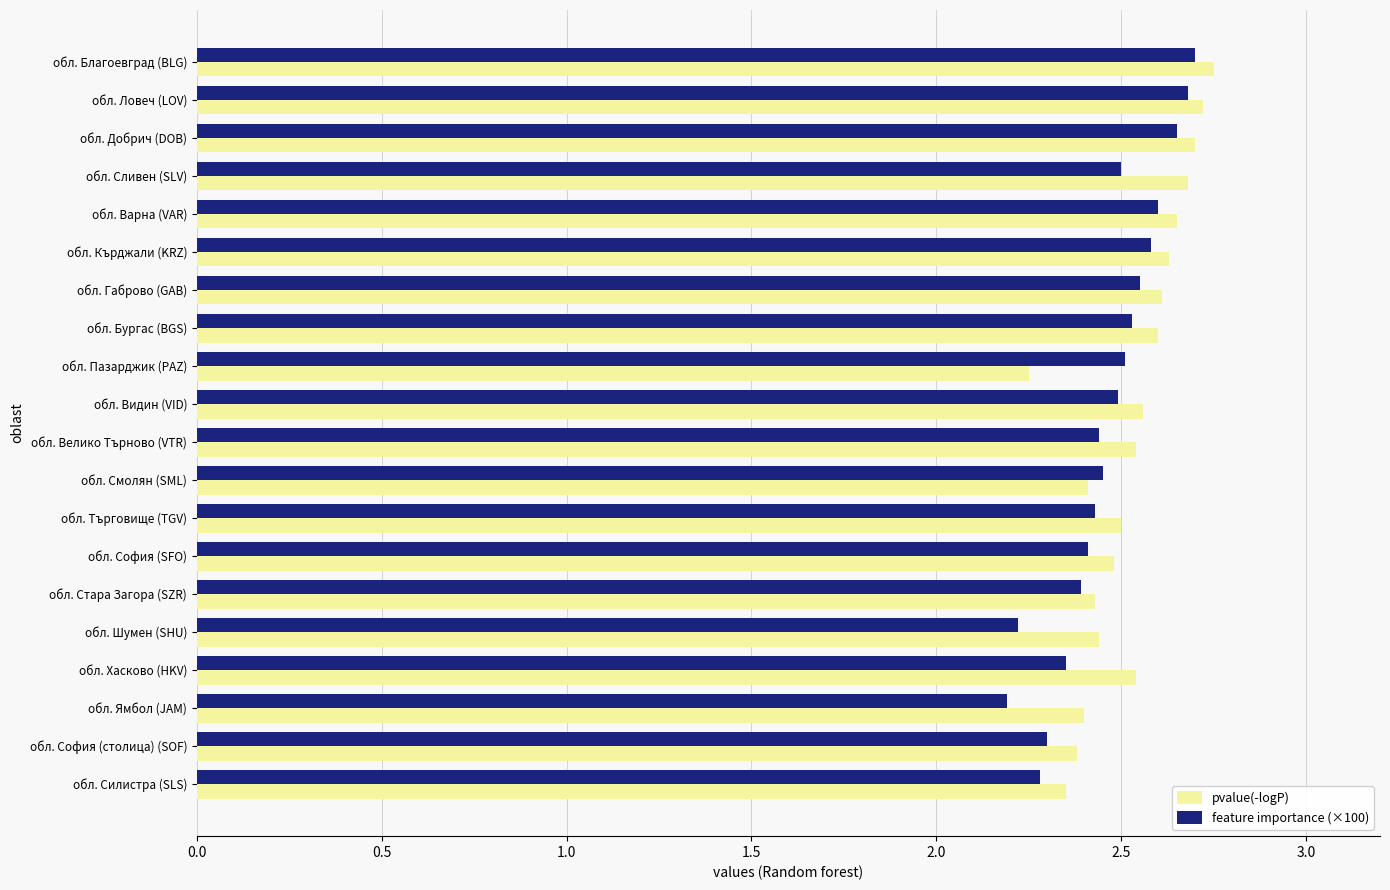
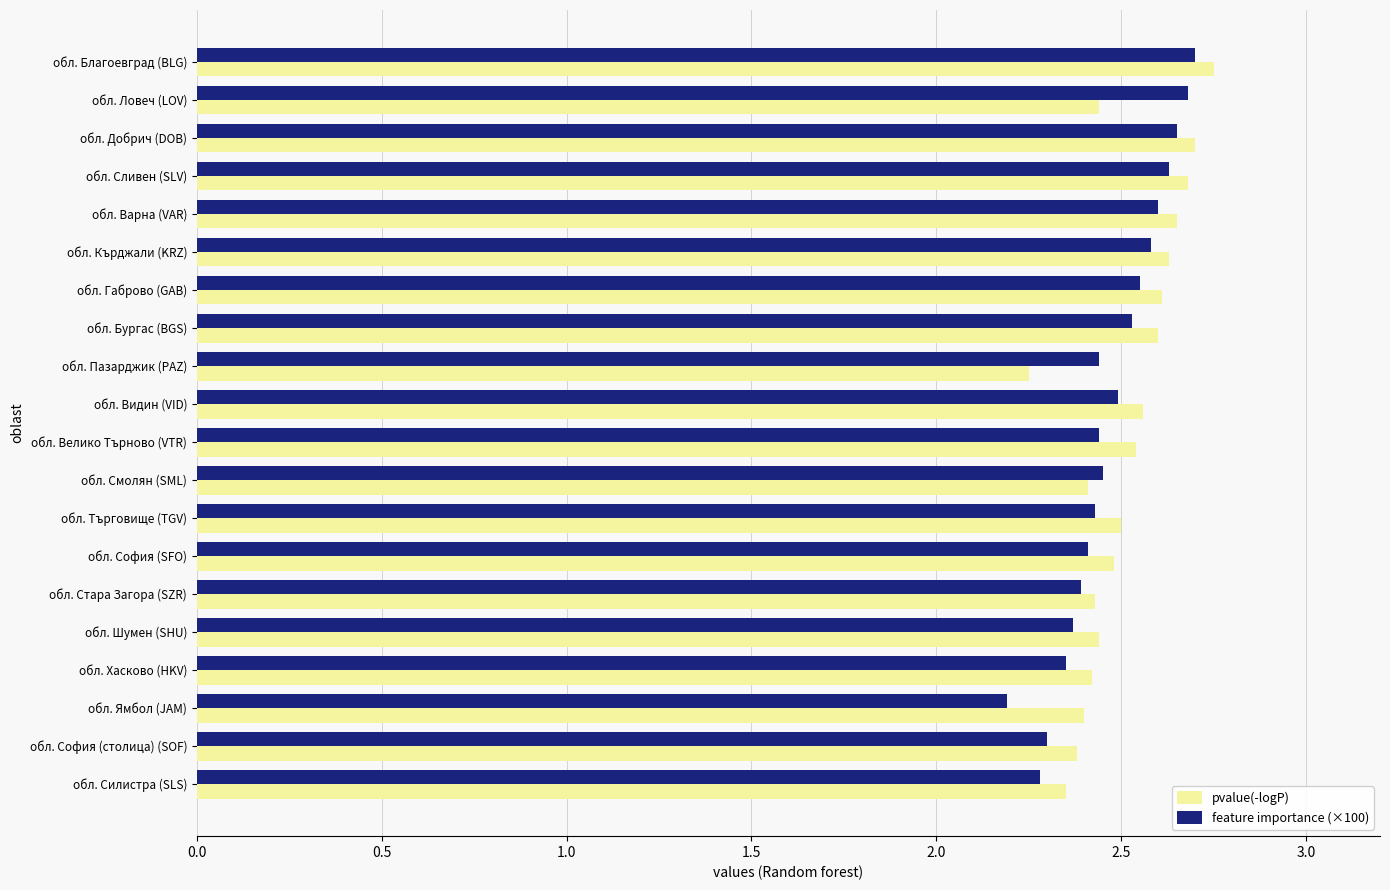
pvalue(-logP), обл. Ловеч (LOV): 2.72 -> 2.44
feature importance (×100), обл. Сливен (SLV): 2.50 -> 2.63
feature importance (×100), обл. Пазарджик (PAZ): 2.51 -> 2.44
feature importance (×100), обл. Шумен (SHU): 2.22 -> 2.37
pvalue(-logP), обл. Хасково (HKV): 2.54 -> 2.42
